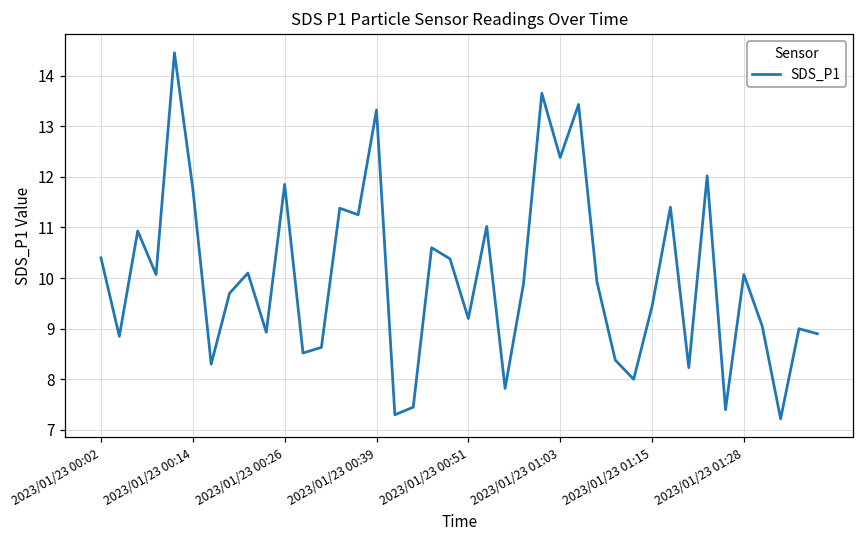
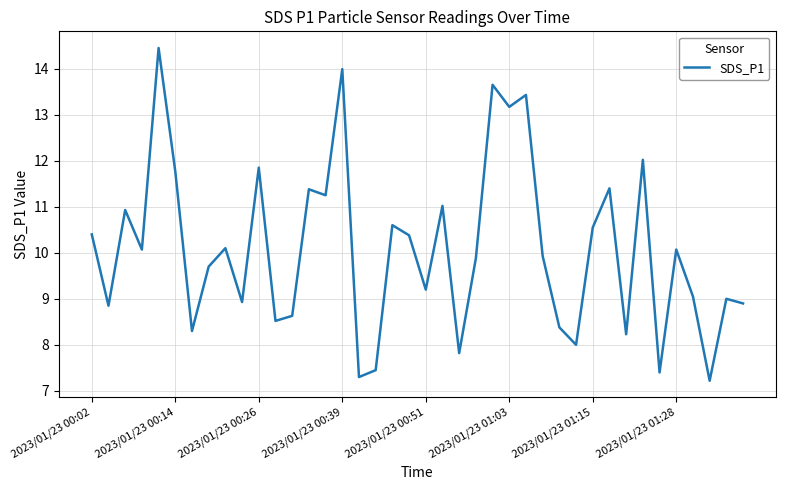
2023/01/23 00:39: 13.3 -> 14.0
2023/01/23 01:03: 12.4 -> 13.2
2023/01/23 01:15: 9.4 -> 10.6
